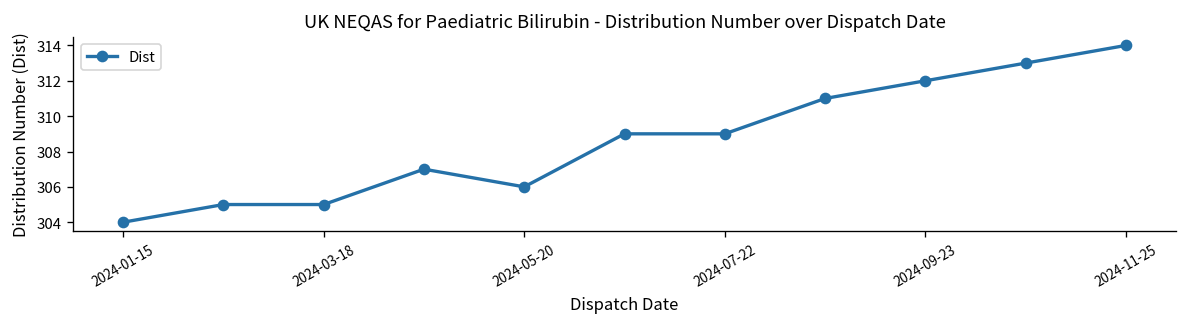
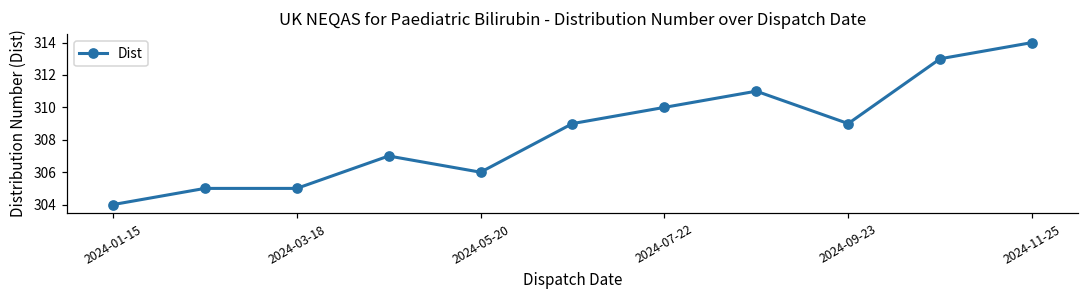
2024-07-22: 309 -> 310
2024-09-23: 312 -> 309
